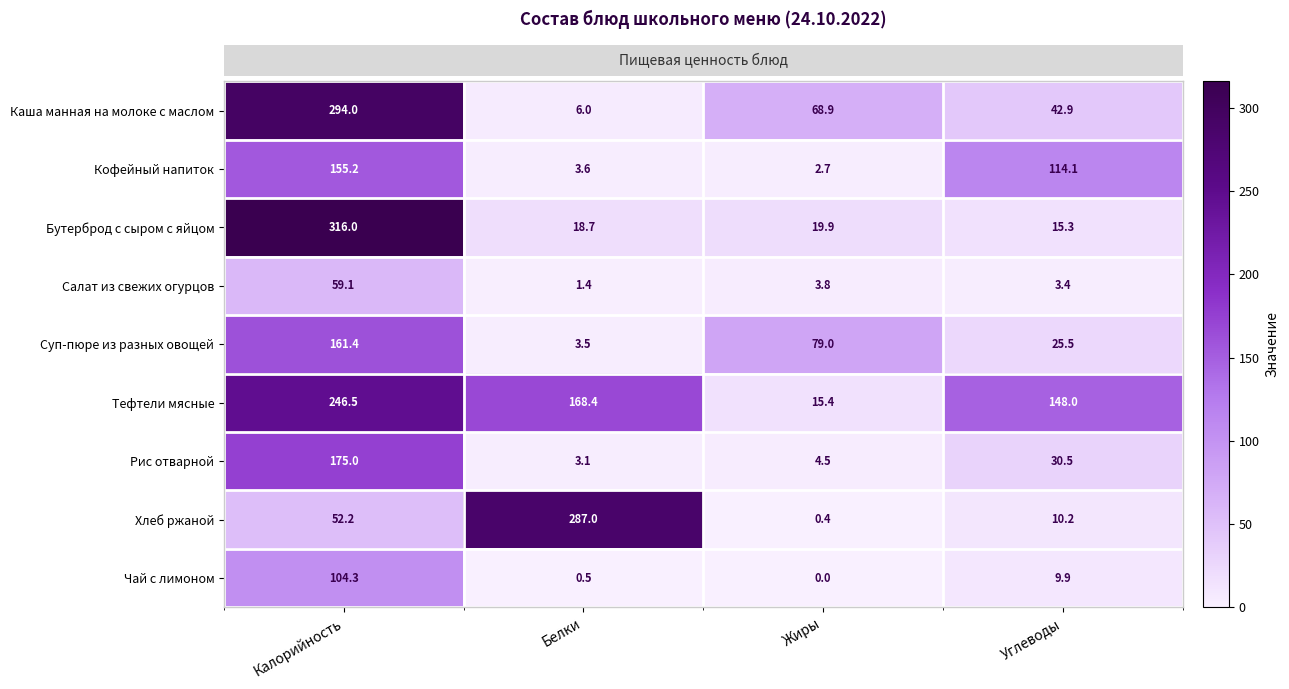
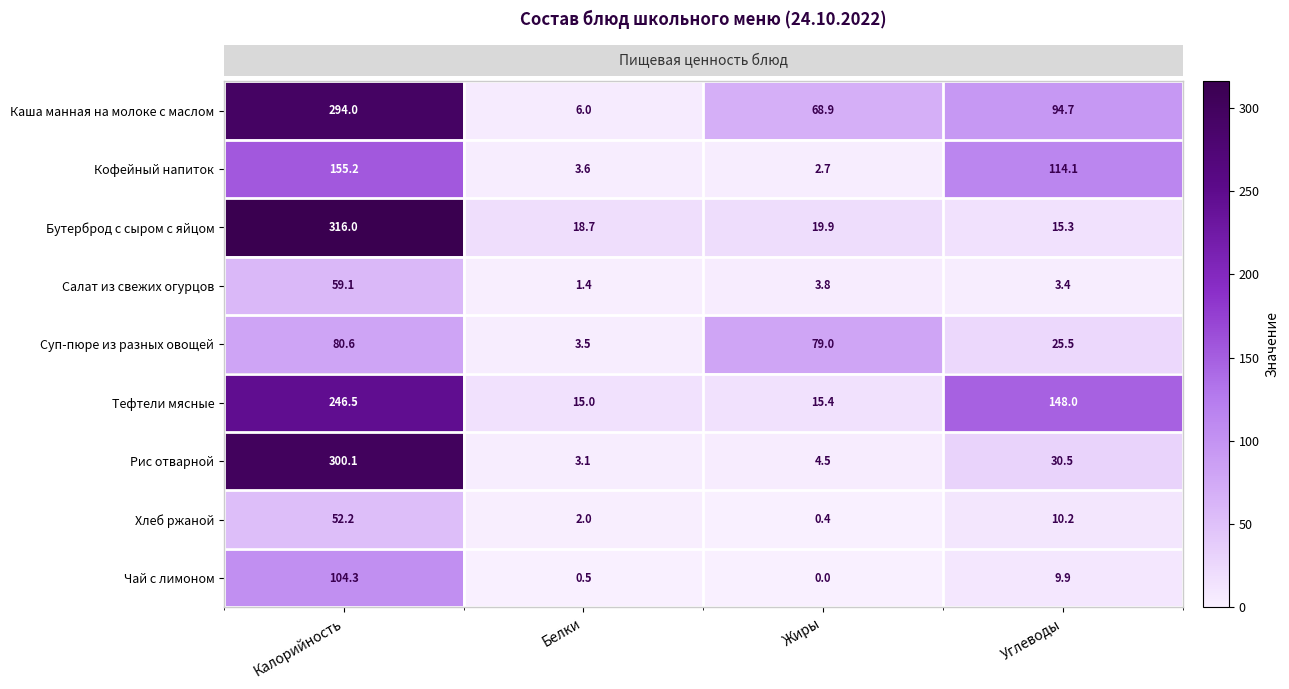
Каша манная на молоке с маслом, Углеводы: 42.9 -> 94.7
Суп-пюре из разных овощей, Калорийность: 161.4 -> 80.6
Тефтели мясные, Белки: 168.4 -> 15.0
Рис отварной, Калорийность: 175.0 -> 300.1
Хлеб ржаной, Белки: 287.0 -> 2.0
